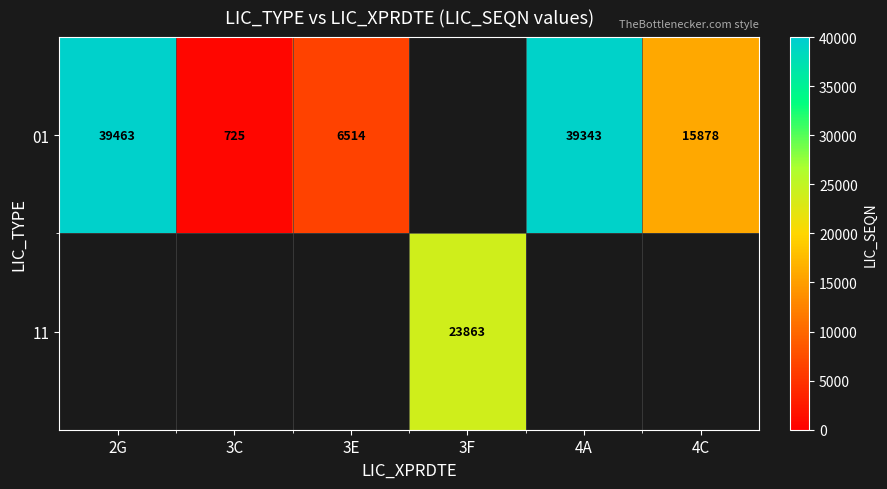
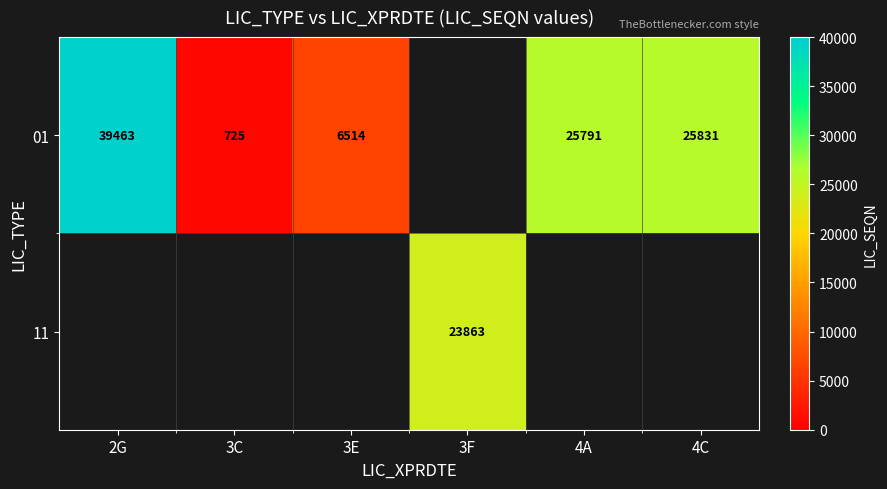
01, 4A: 39343 -> 25791
01, 4C: 15878 -> 25831
